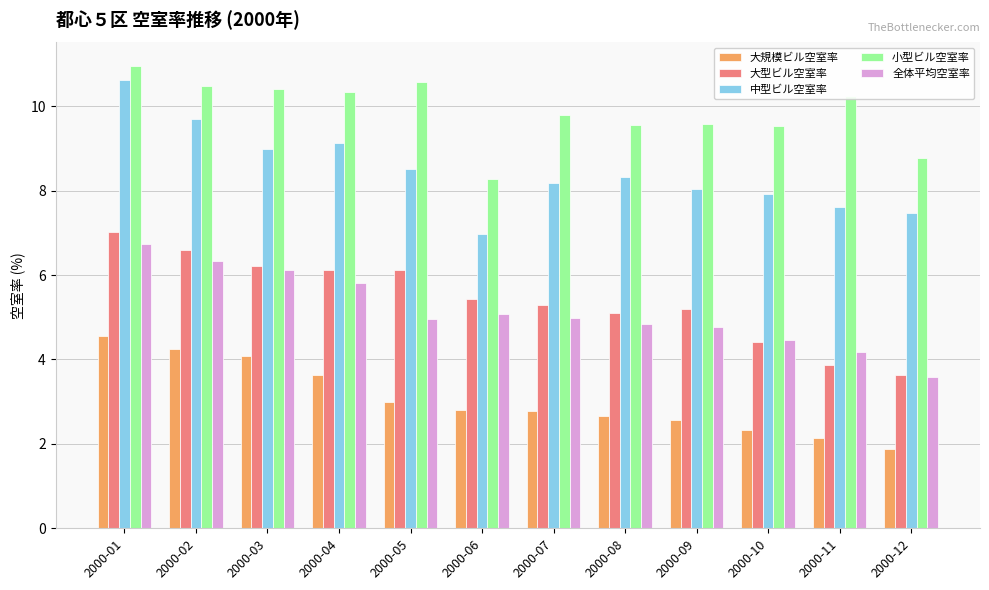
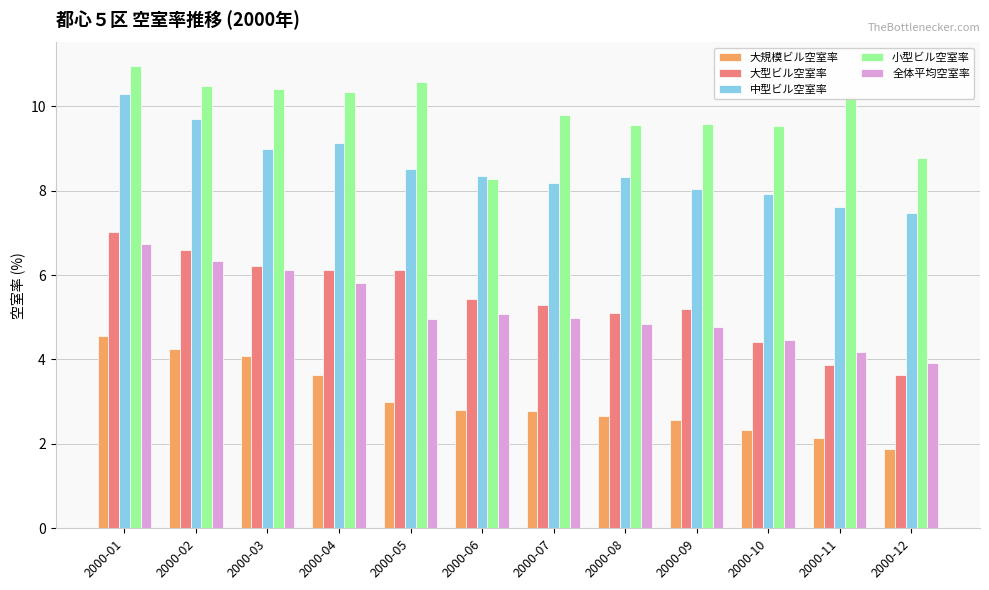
中型ビル空室率, 2000-01: 10.6 -> 10.3
中型ビル空室率, 2000-06: 7.0 -> 8.3
全体平均空室率, 2000-12: 3.6 -> 3.9
